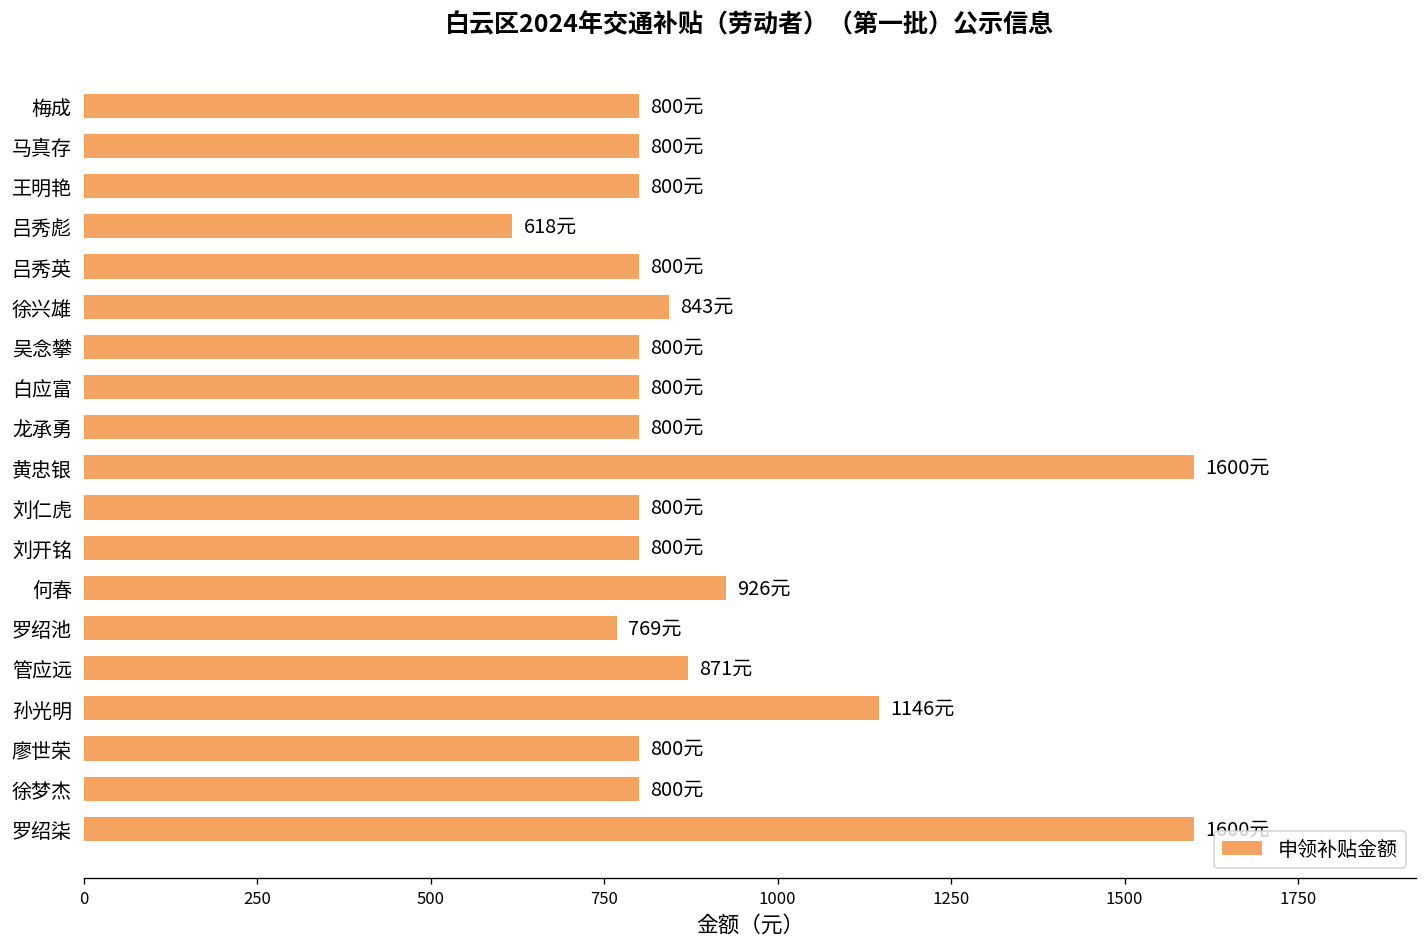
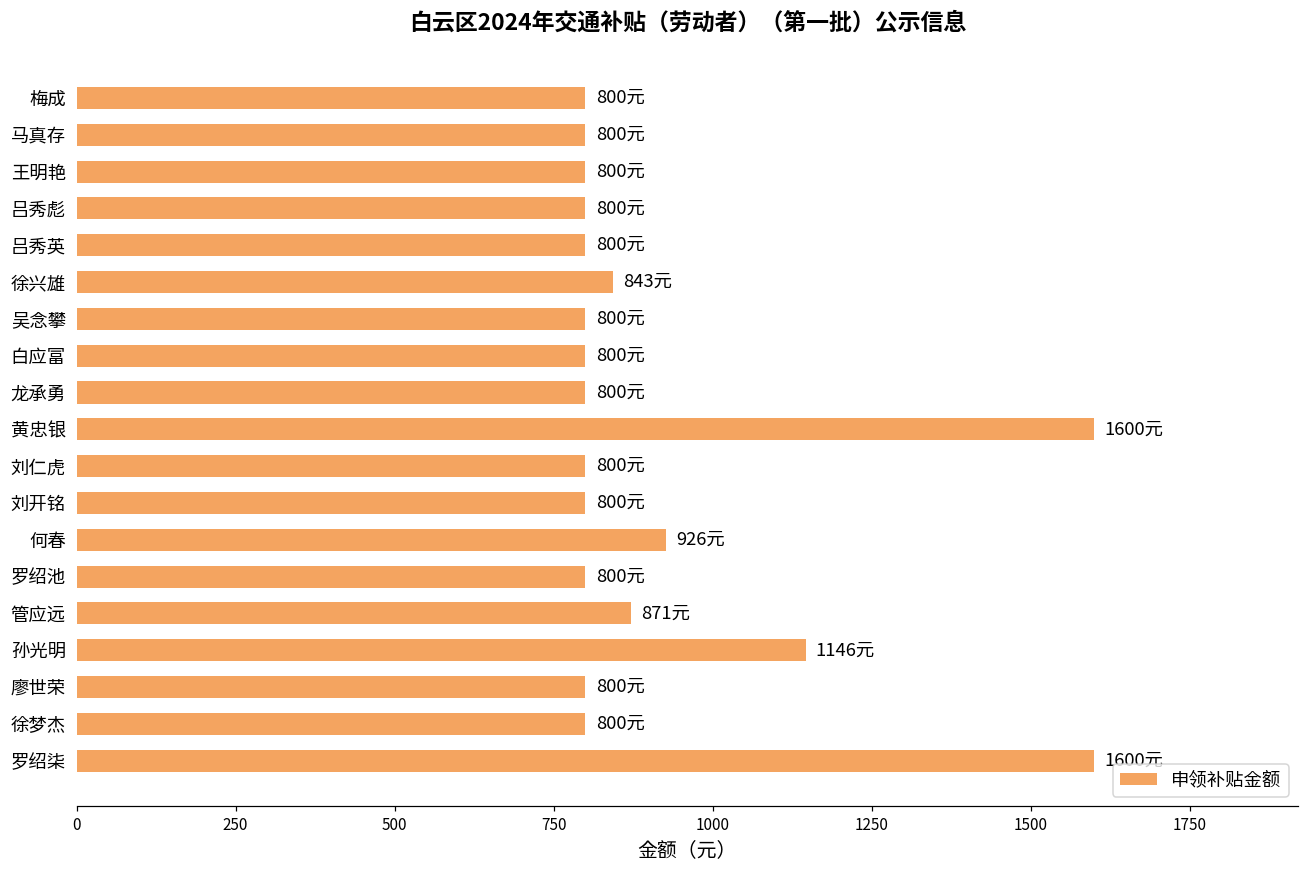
吕秀彪: 618元 -> 800元
罗绍池: 769元 -> 800元
